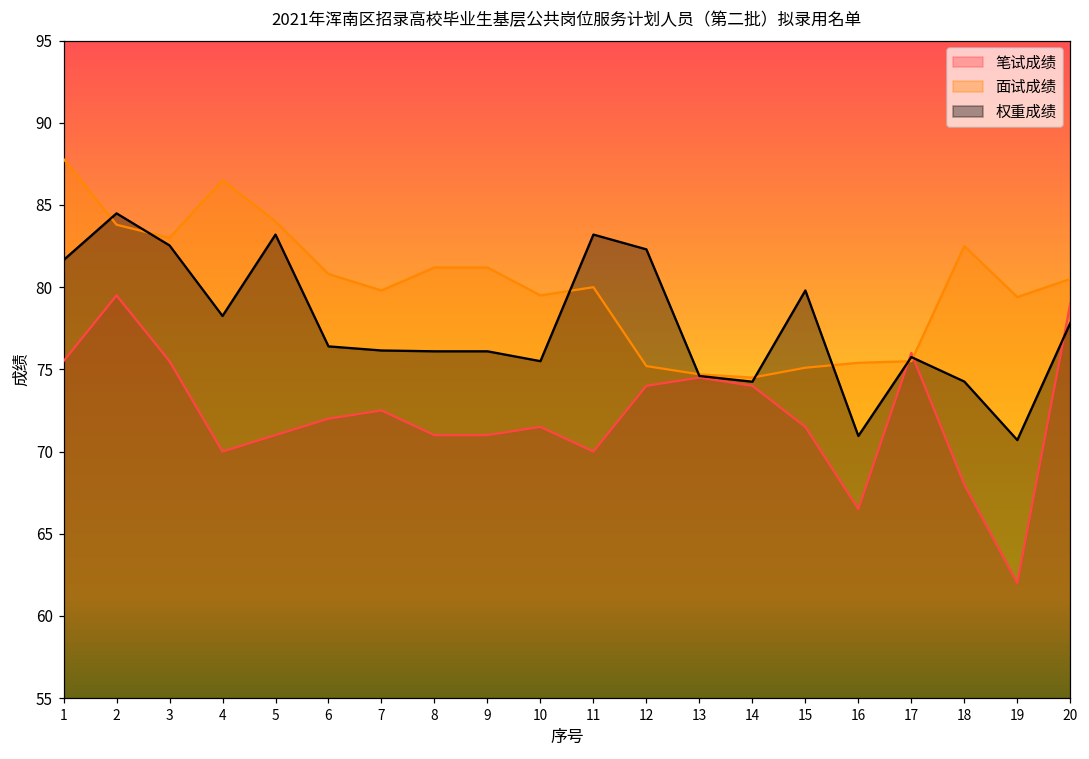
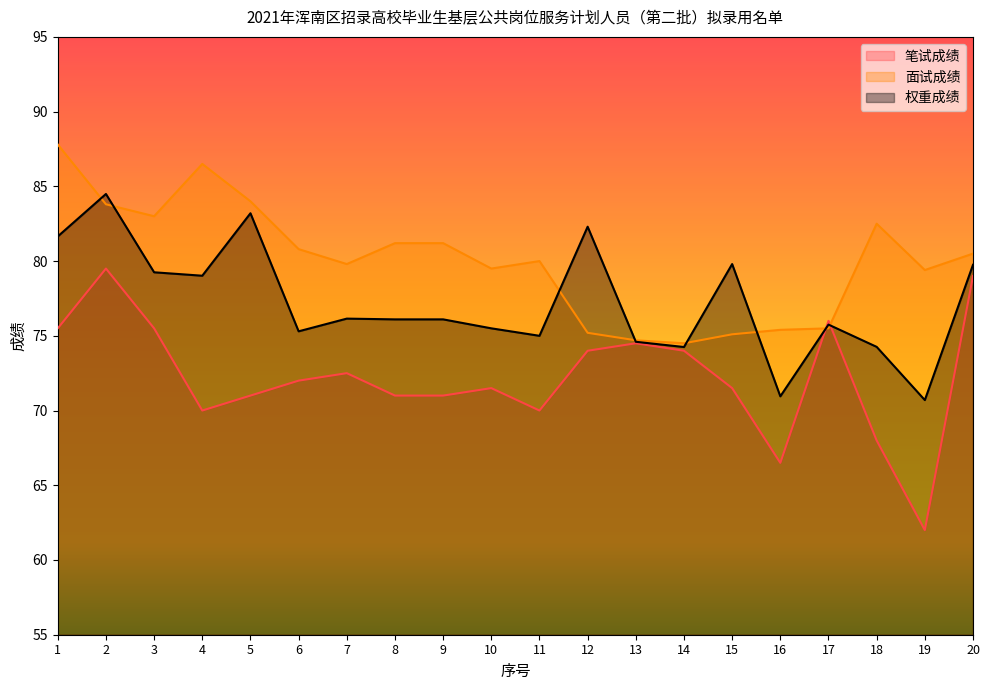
权重成绩, 3: 82.5 -> 79.3
权重成绩, 4: 78.3 -> 79.0
权重成绩, 6: 76.4 -> 75.3
权重成绩, 11: 83.2 -> 75.0
权重成绩, 20: 77.8 -> 79.8
